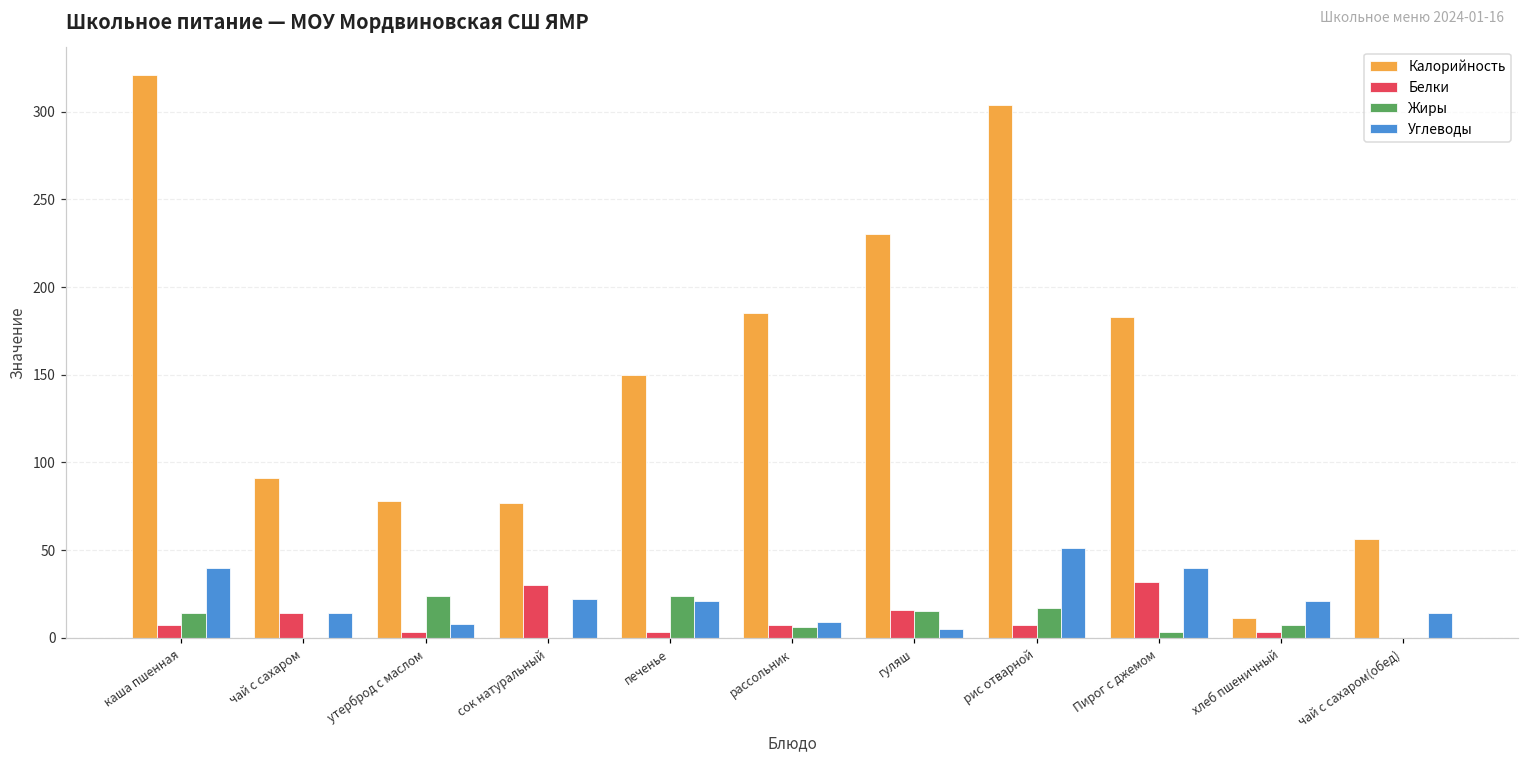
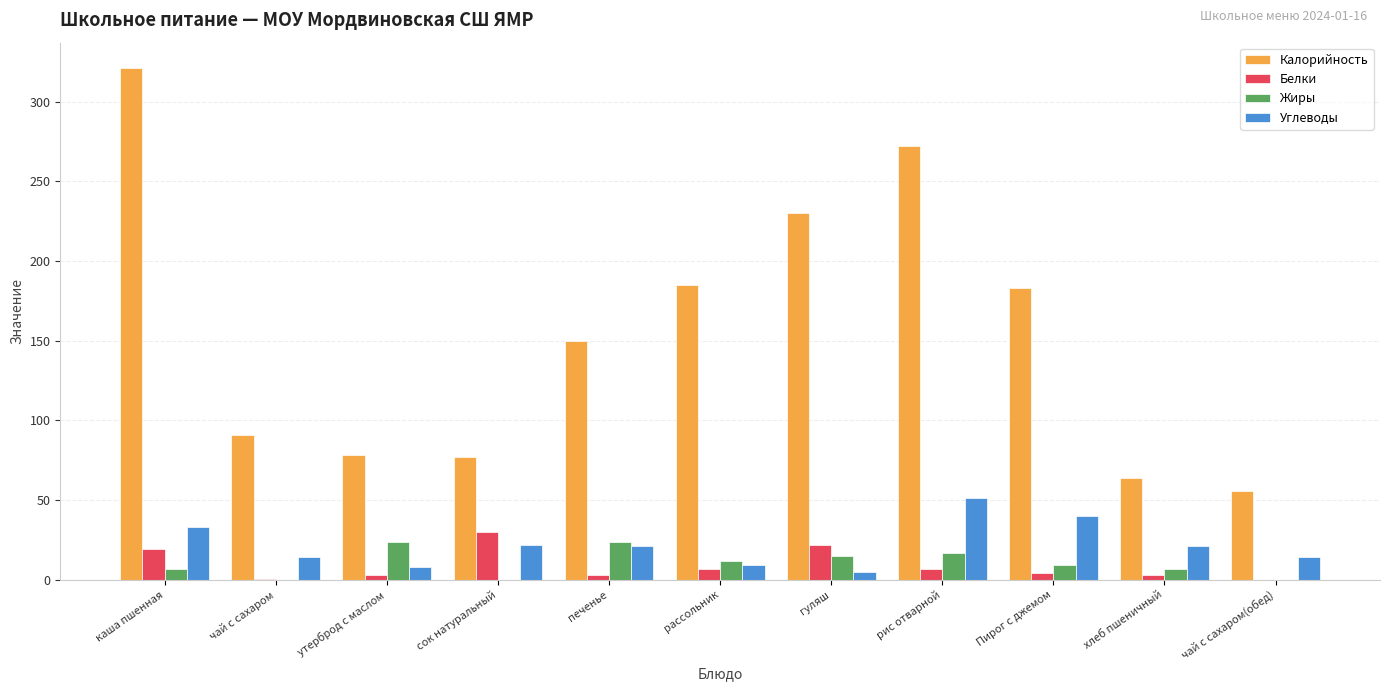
Белки, каша пшенная: 7 -> 19
Жиры, каша пшенная: 14 -> 7
Углеводы, каша пшенная: 40 -> 33
Белки, чай с сахаром: 14 -> 0
Жиры, рассольник: 6 -> 12
Белки, гуляш: 16 -> 22
Калорийность, рис отварной: 304 -> 272
Белки, Пирог с джемом: 32 -> 4
Жиры, Пирог с джемом: 3 -> 9
Калорийность, хлеб пшеничный: 11 -> 64
